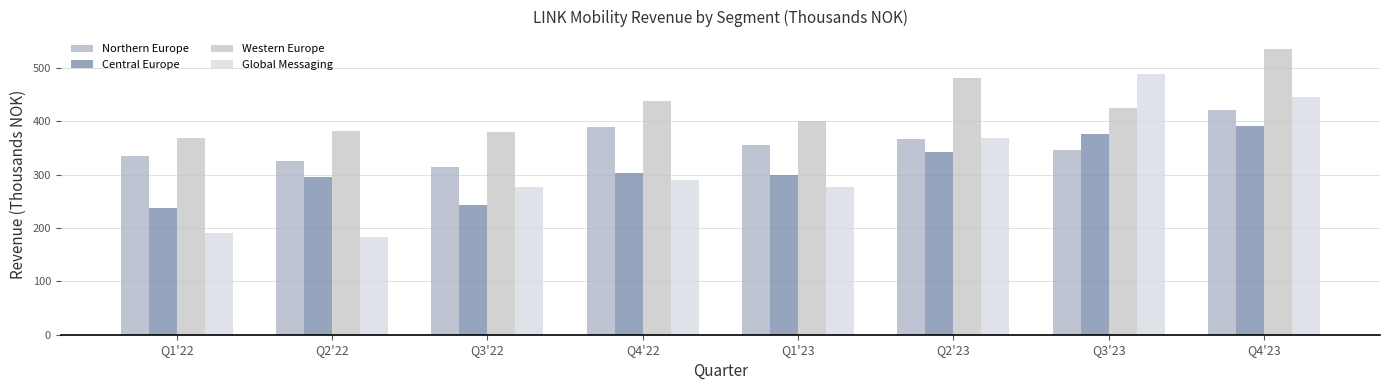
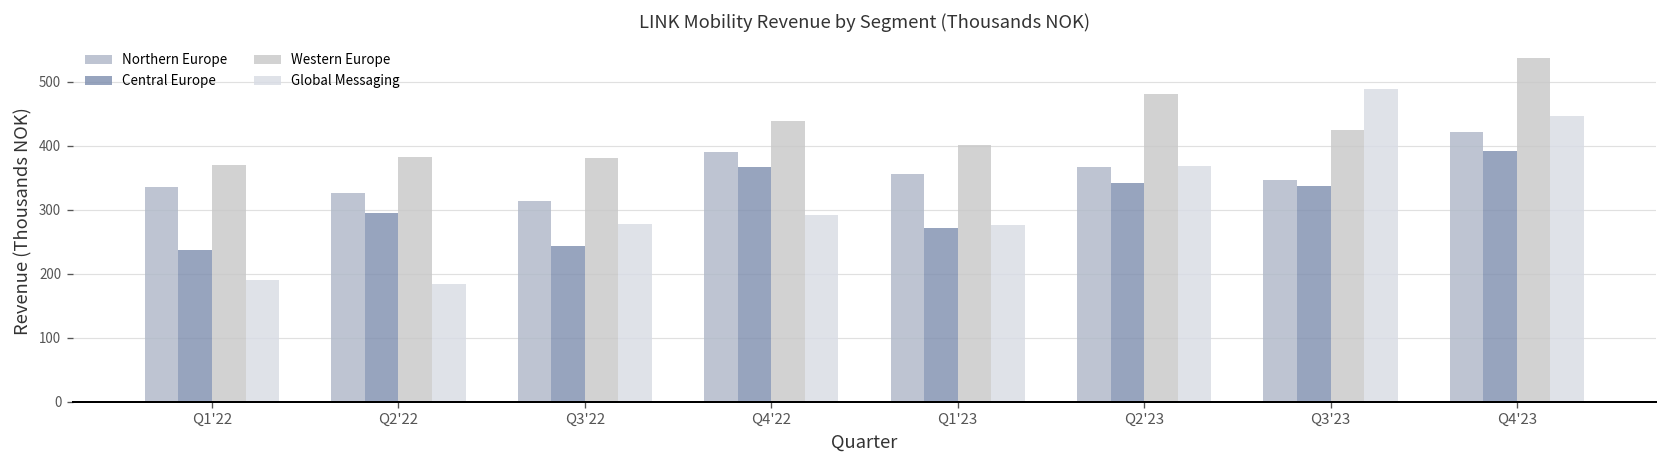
Central Europe, Q4'22: 300 -> 370
Central Europe, Q1'23: 300 -> 270
Central Europe, Q3'23: 380 -> 340
